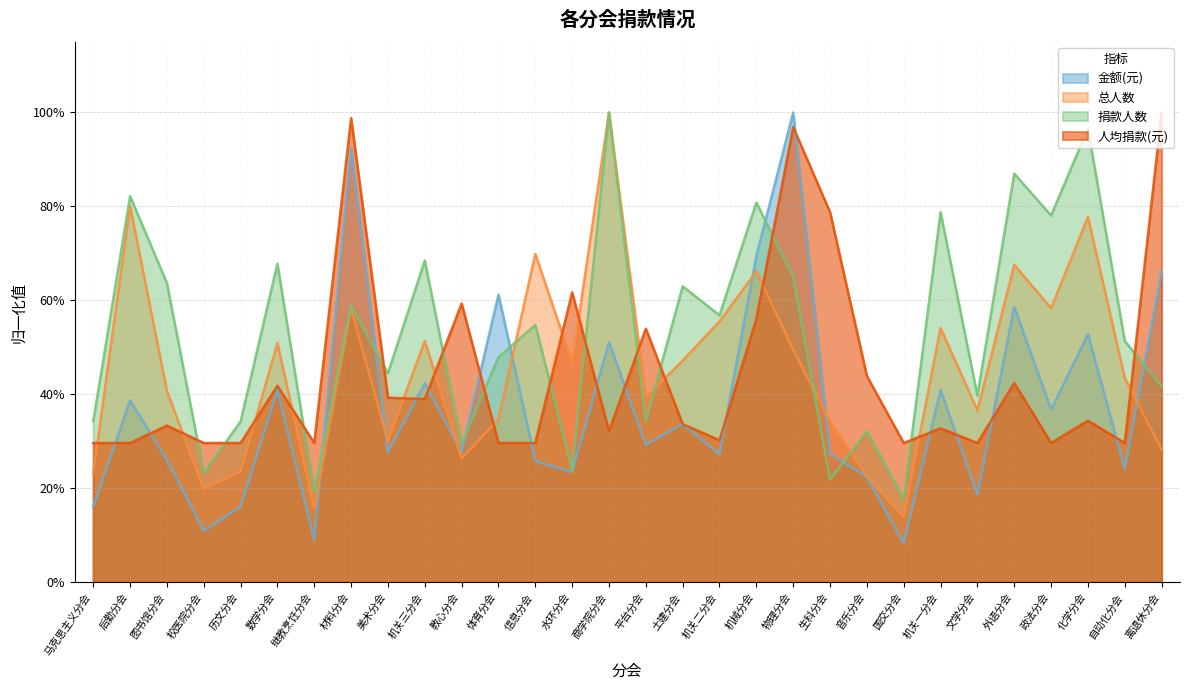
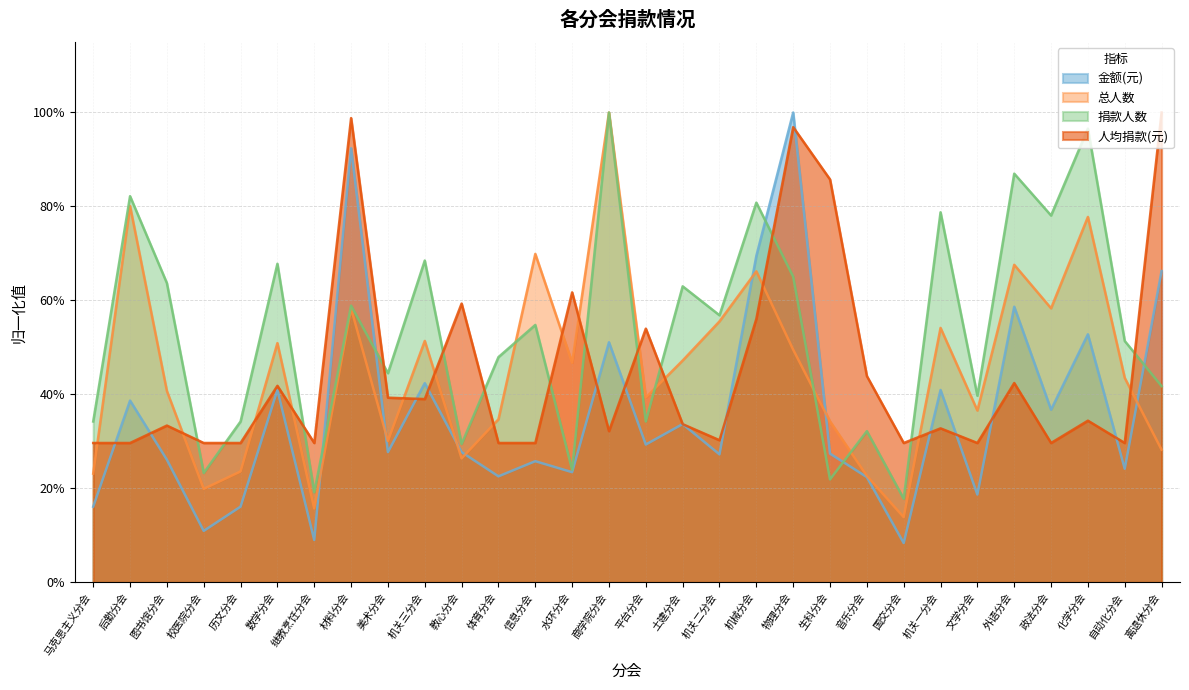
金额(元), 体育分会: 61% -> 23%
人均捐款(元), 生科分会: 79% -> 86%
